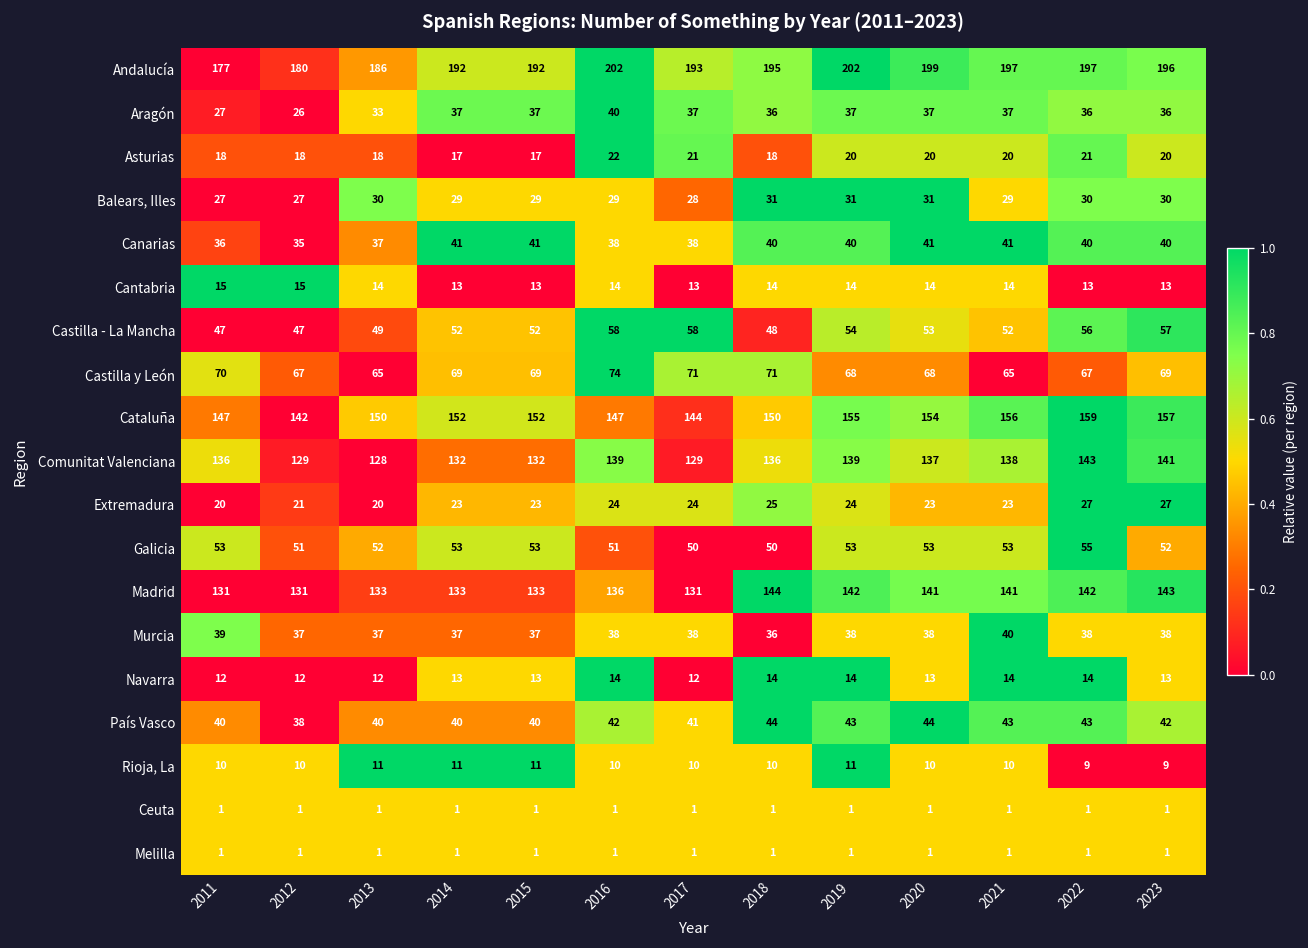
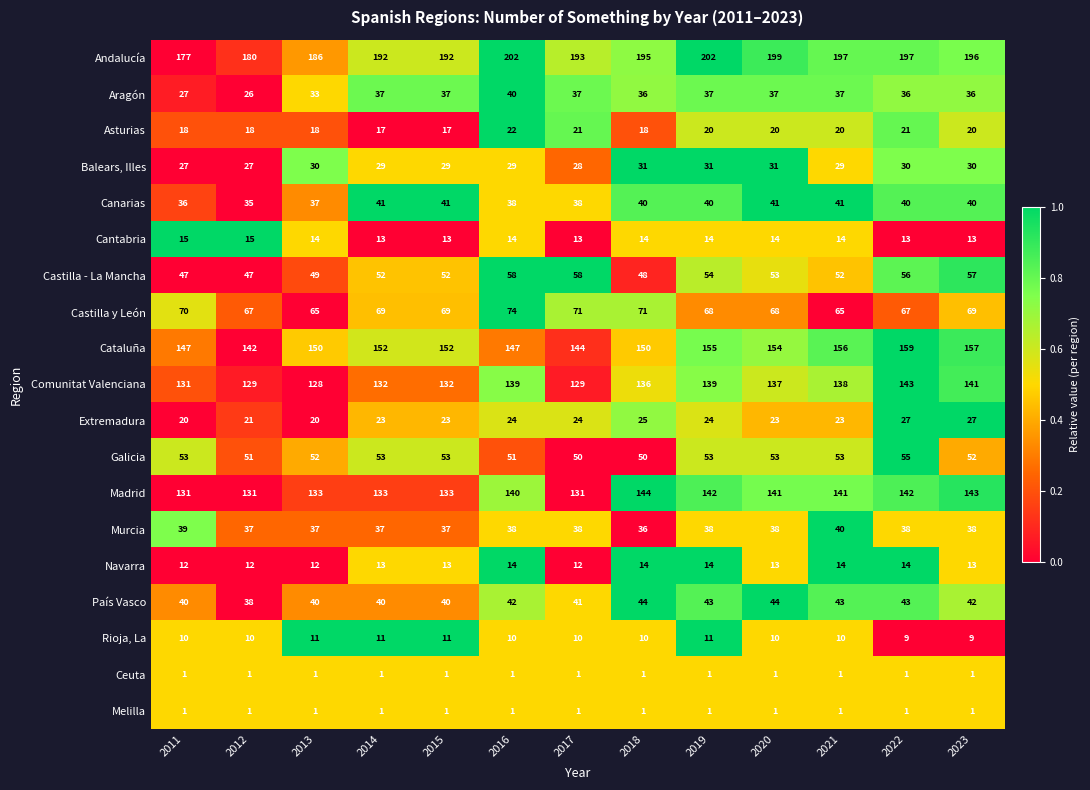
Comunitat Valenciana, 2011: 136 -> 131
Madrid, 2016: 136 -> 140
